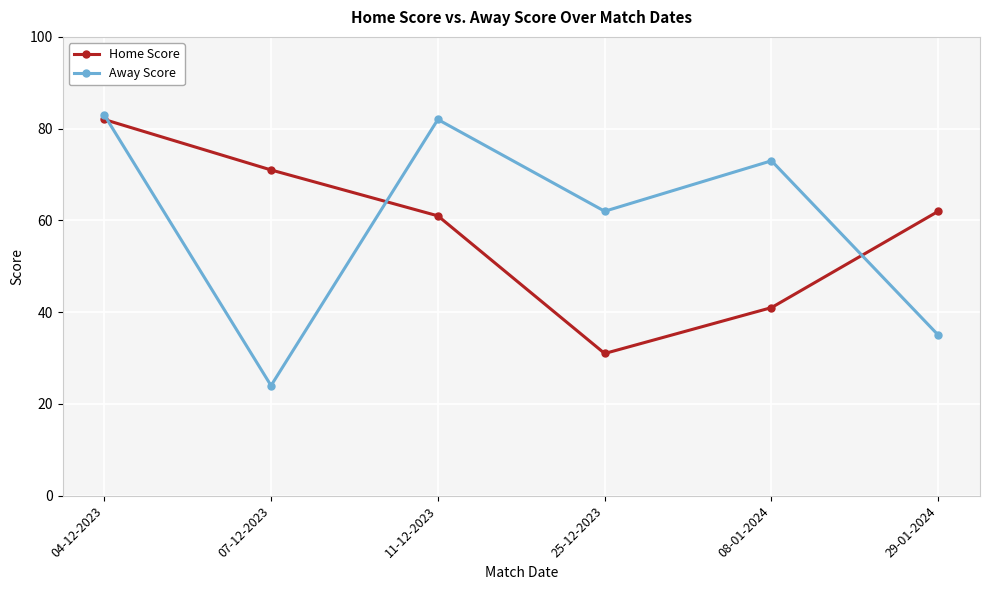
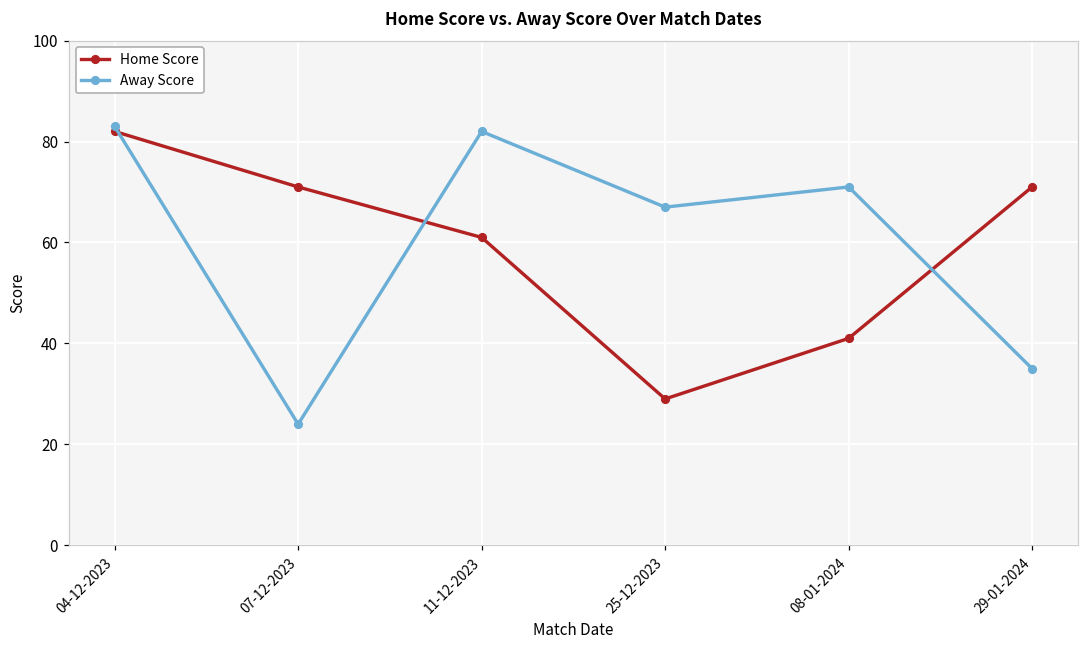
Home Score, 25-12-2023: 31 -> 29
Away Score, 25-12-2023: 62 -> 67
Away Score, 08-01-2024: 73 -> 71
Home Score, 29-01-2024: 62 -> 71
